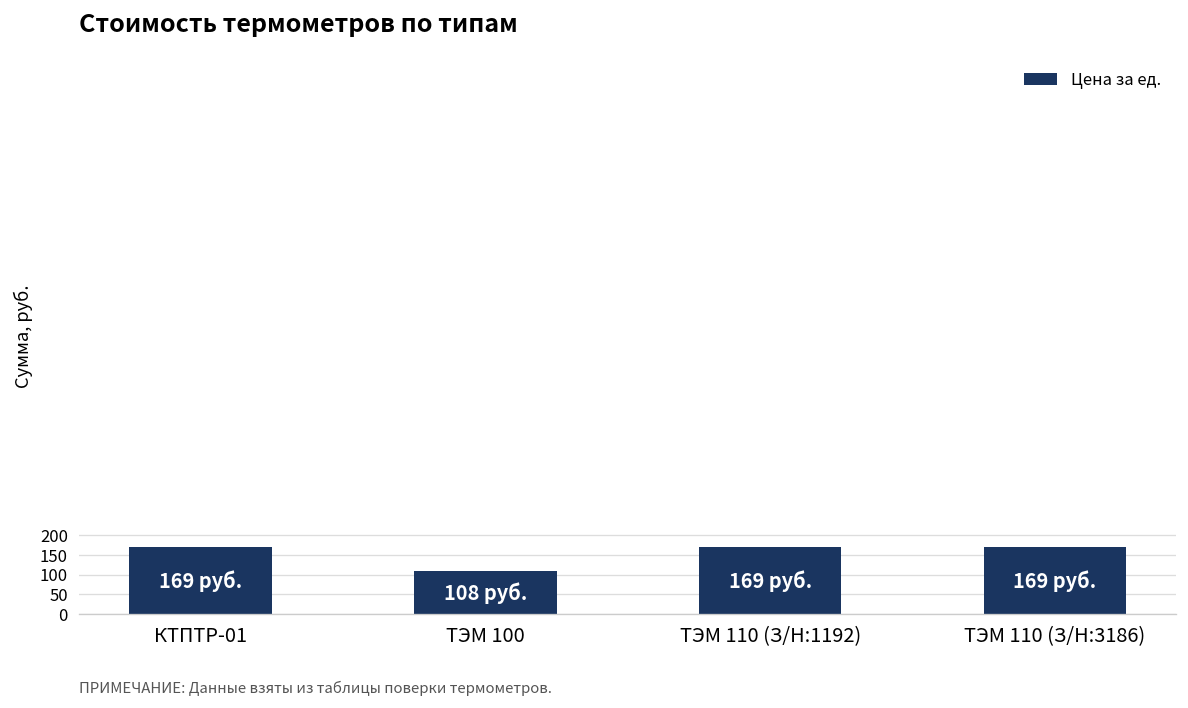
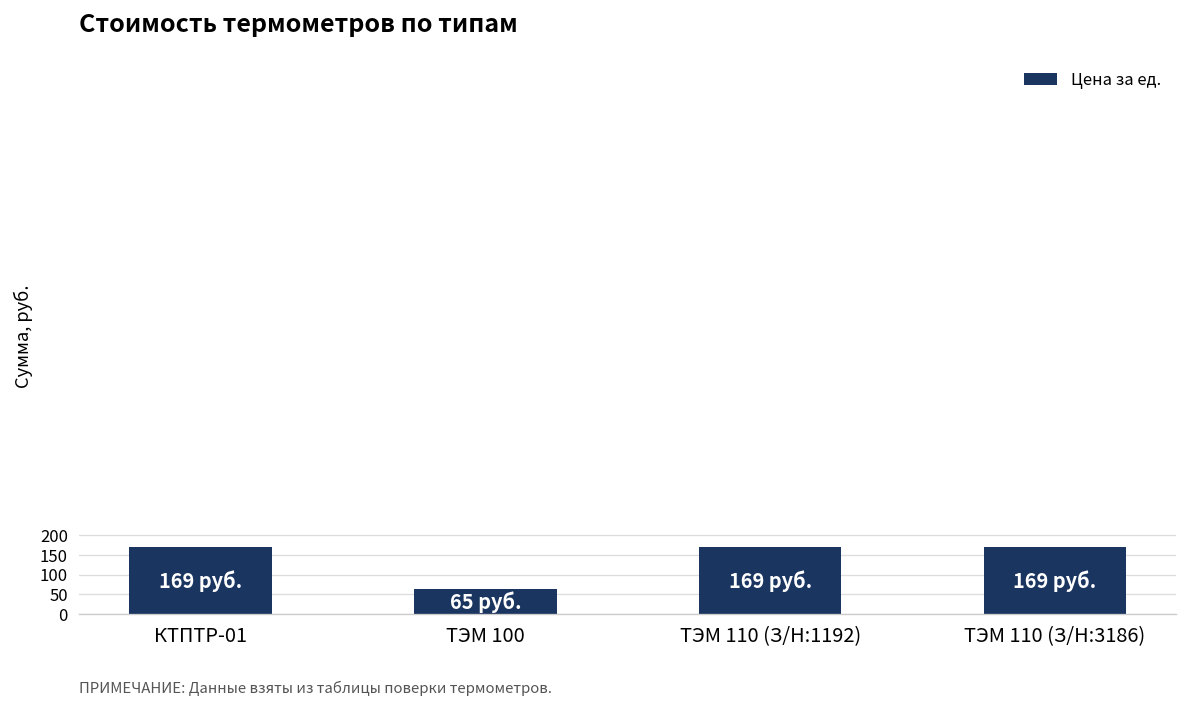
ТЭМ 100: 108 -> 65
